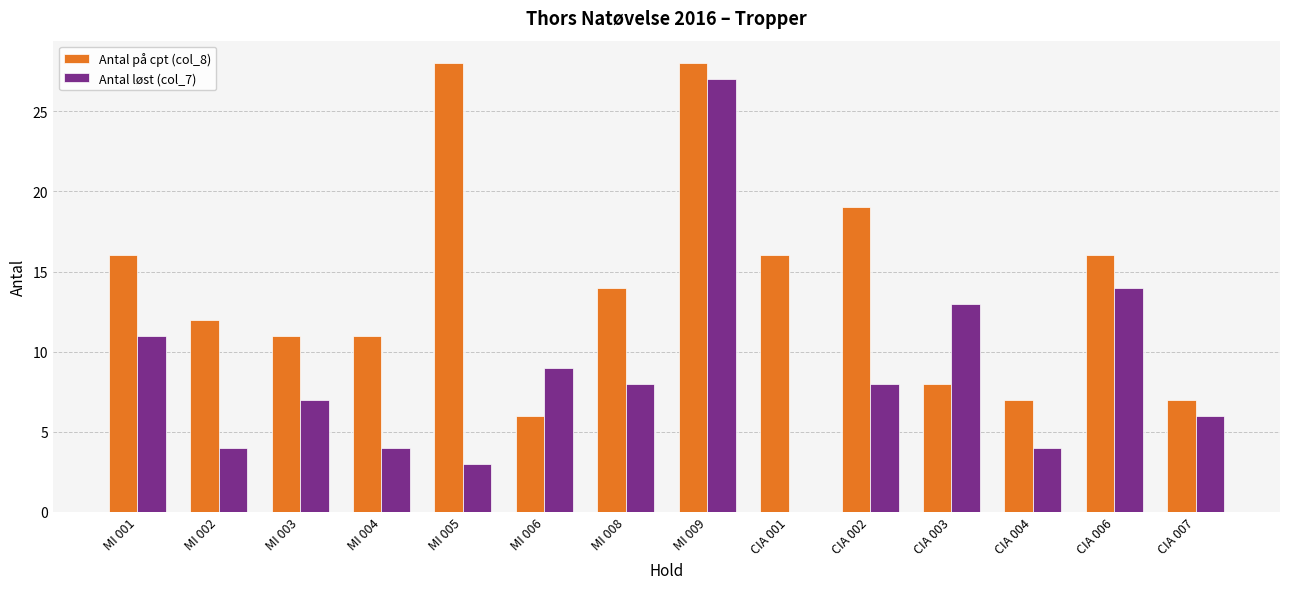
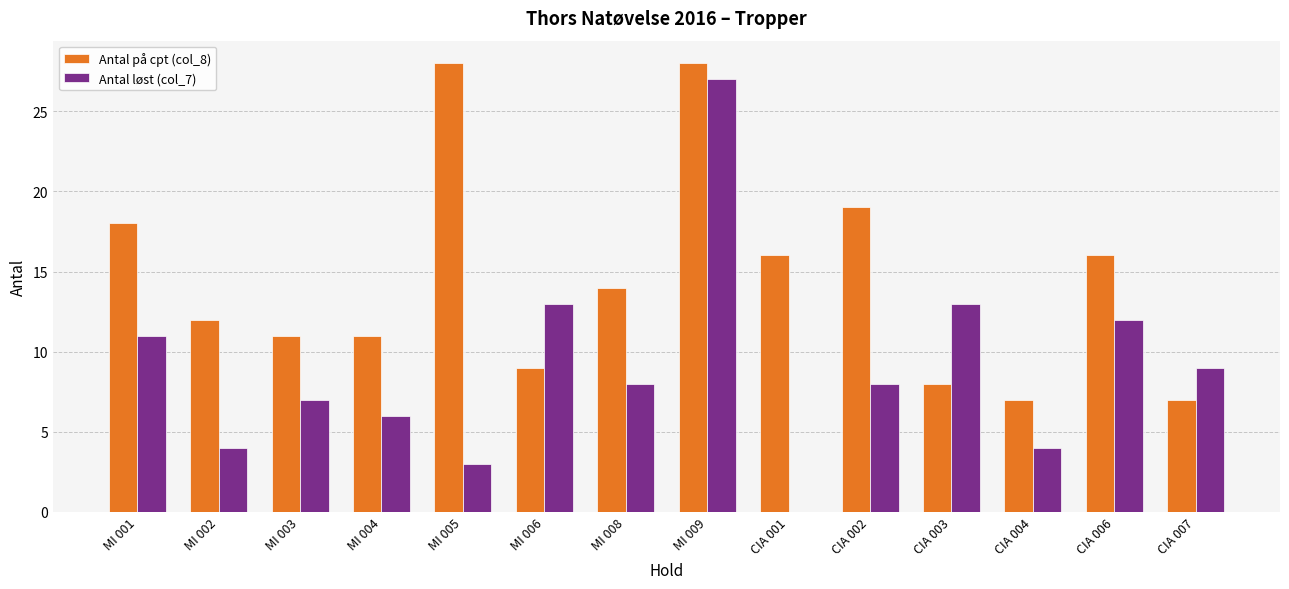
Antal på cpt (col_8), MI 001: 16 -> 18
Antal løst (col_7), MI 004: 4 -> 6
Antal på cpt (col_8), MI 006: 6 -> 9
Antal løst (col_7), MI 006: 9 -> 13
Antal løst (col_7), CIA 006: 14 -> 12
Antal løst (col_7), CIA 007: 6 -> 9
